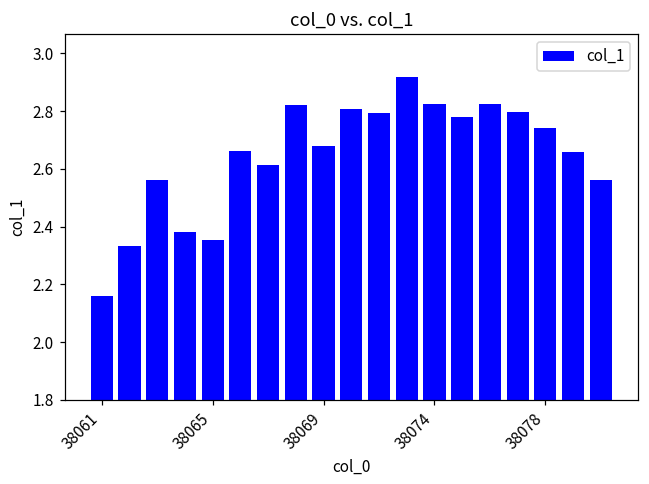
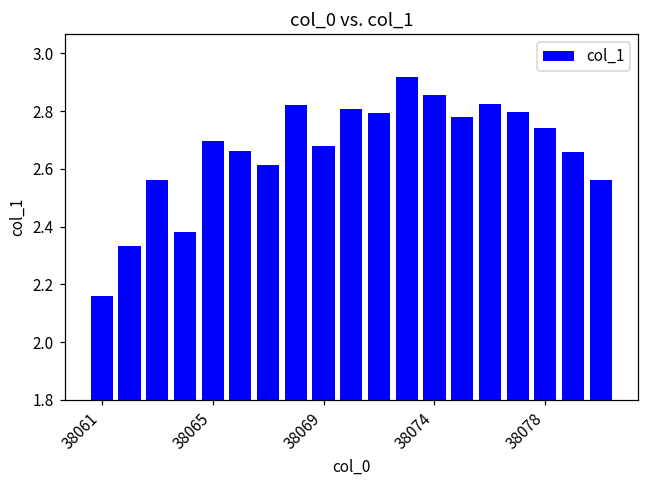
38065: 2.35 -> 2.70
38074: 2.82 -> 2.86
